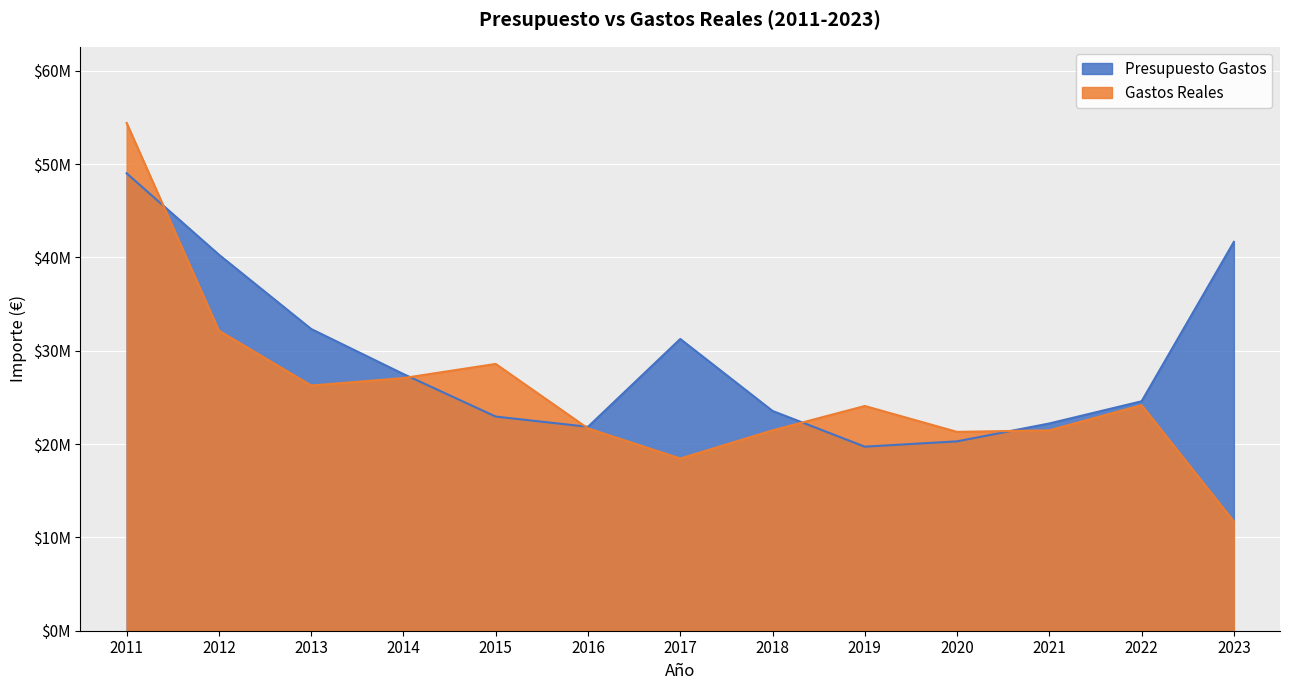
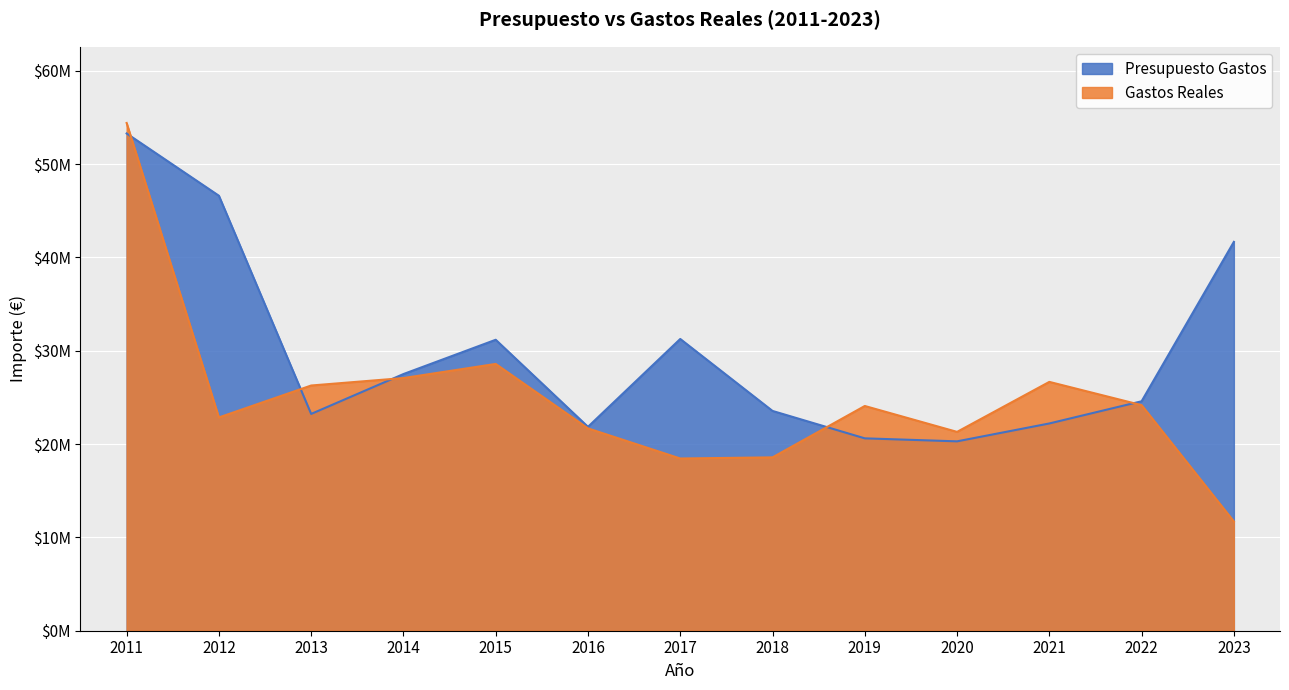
Presupuesto Gastos, 2011: $49000000 -> $53000000
Presupuesto Gastos, 2012: $40000000 -> $47000000
Gastos Reales, 2012: $32000000 -> $23000000
Presupuesto Gastos, 2013: $32000000 -> $23000000
Presupuesto Gastos, 2015: $23000000 -> $31000000
Gastos Reales, 2018: $21000000 -> $19000000
Presupuesto Gastos, 2019: $20000000 -> $21000000
Gastos Reales, 2021: $21000000 -> $27000000
